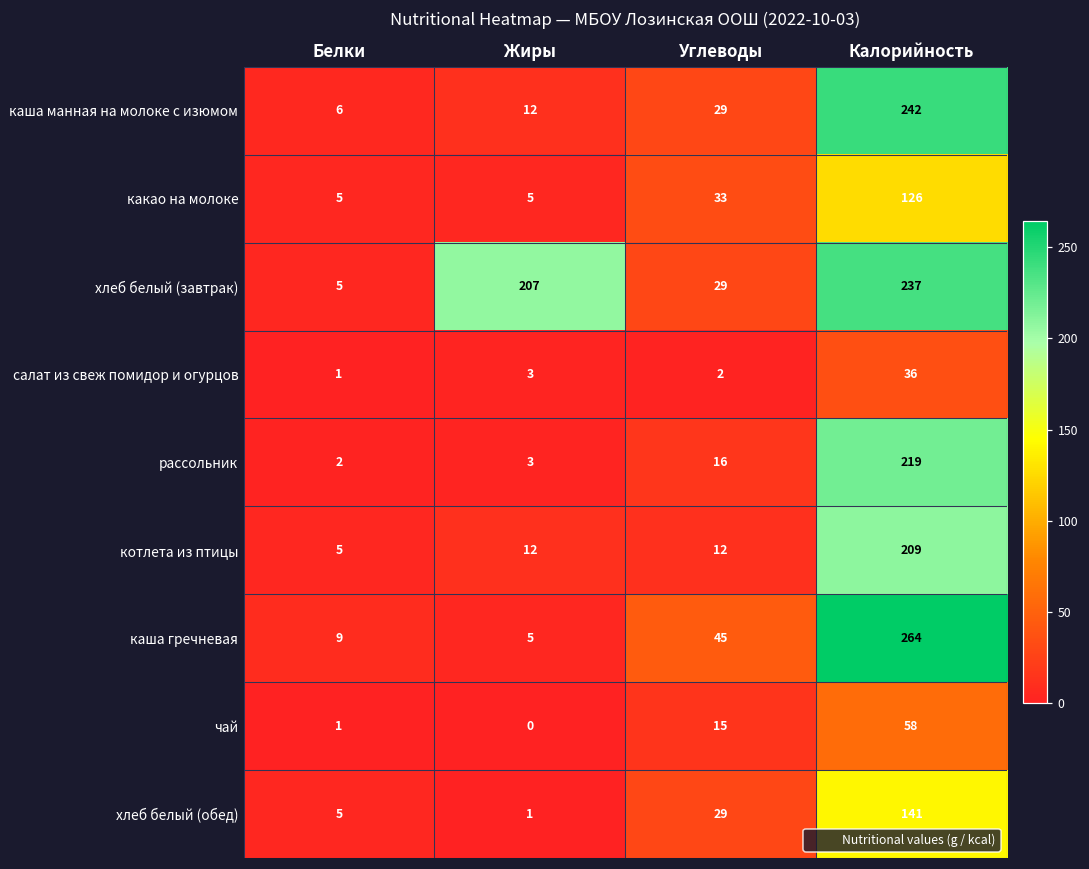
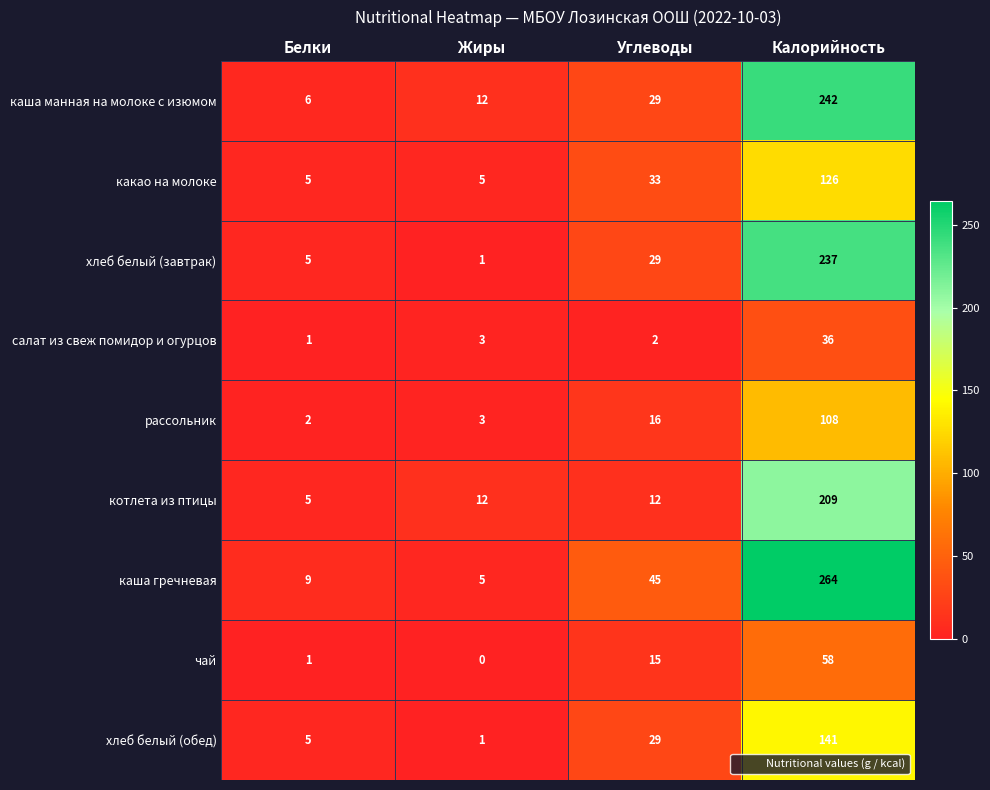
хлеб белый (завтрак), Жиры: 207 -> 1
рассольник, Калорийность: 219 -> 108
